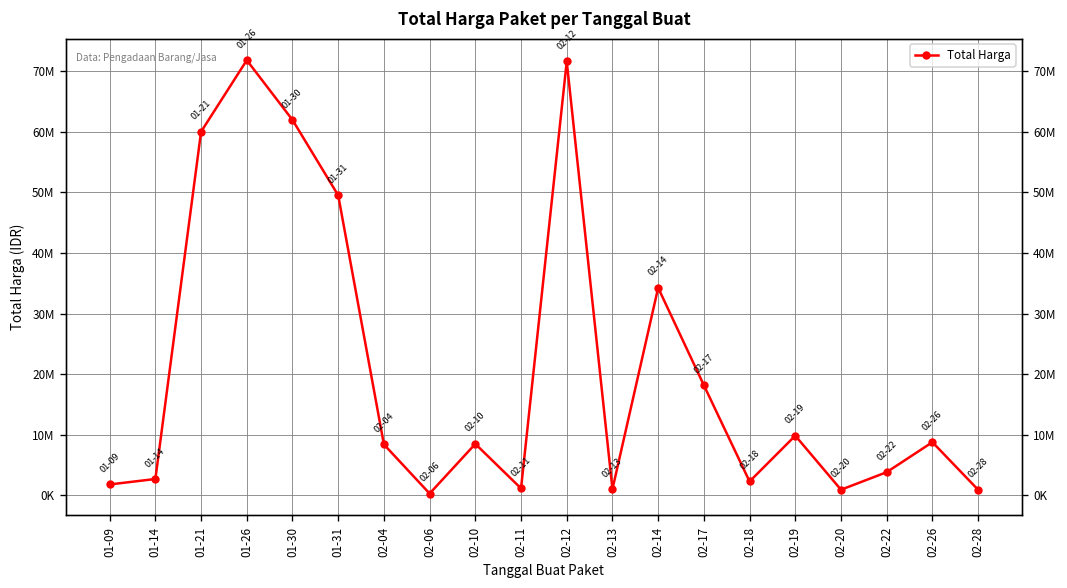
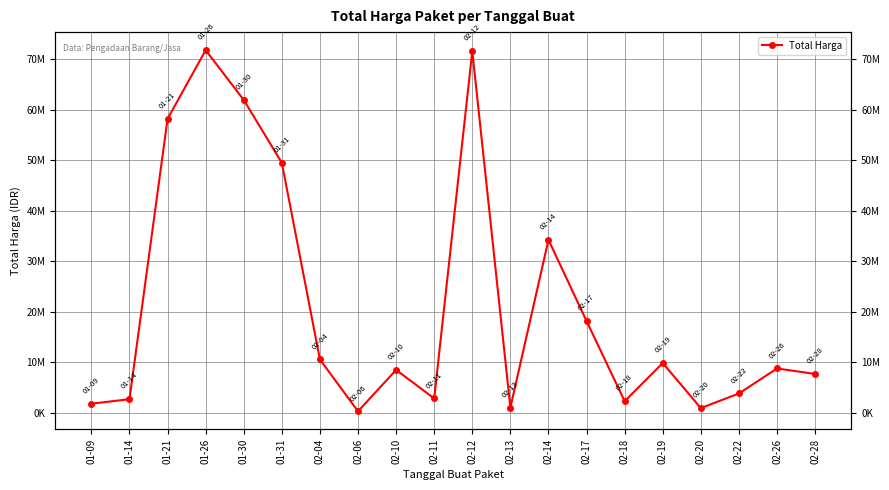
01-21: 60000000 -> 58000000
02-04: 8000000 -> 11000000
02-11: 1000000 -> 3000000
02-28: 1000000 -> 8000000
